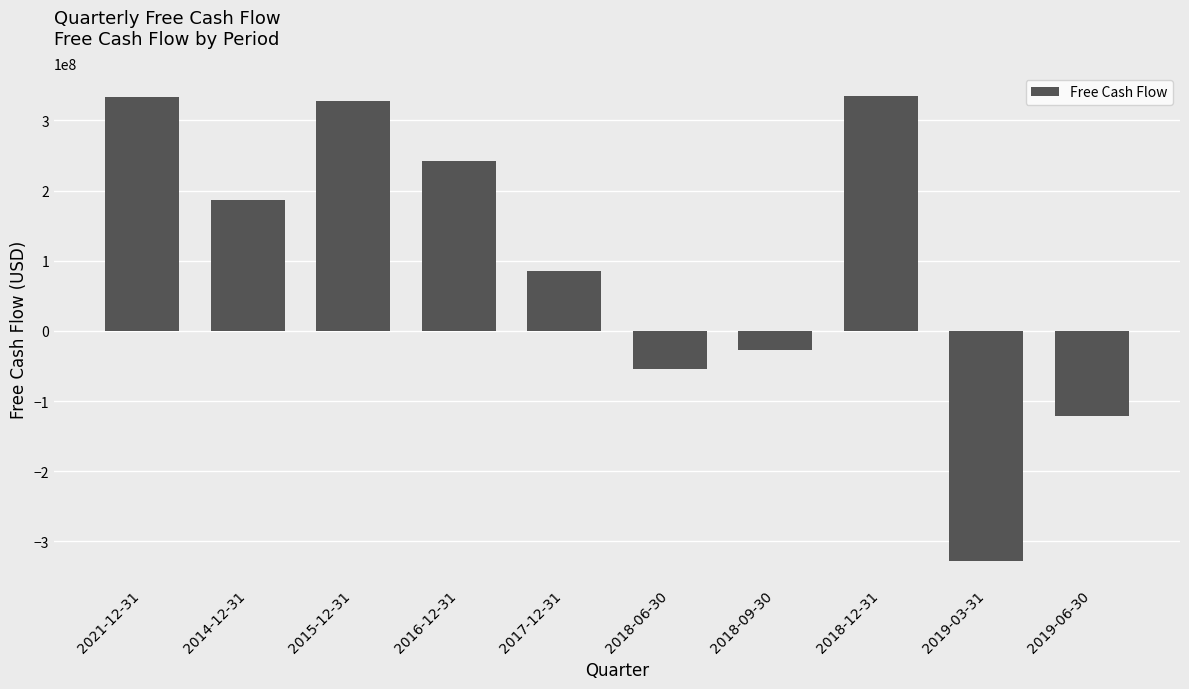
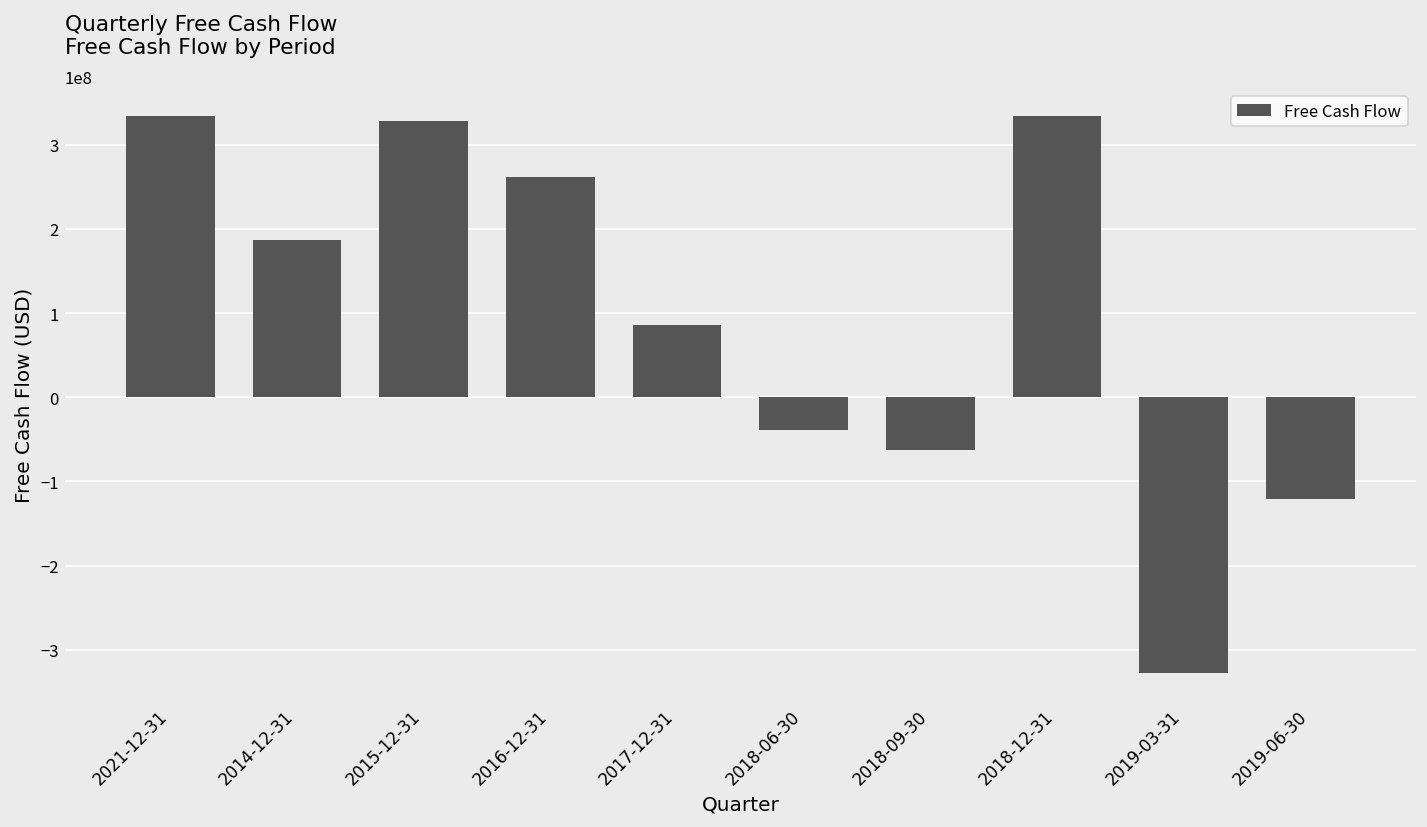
2016-12-31: 240000000 -> 260000000
2018-06-30: -50000000 -> -40000000
2018-09-30: -30000000 -> -60000000
